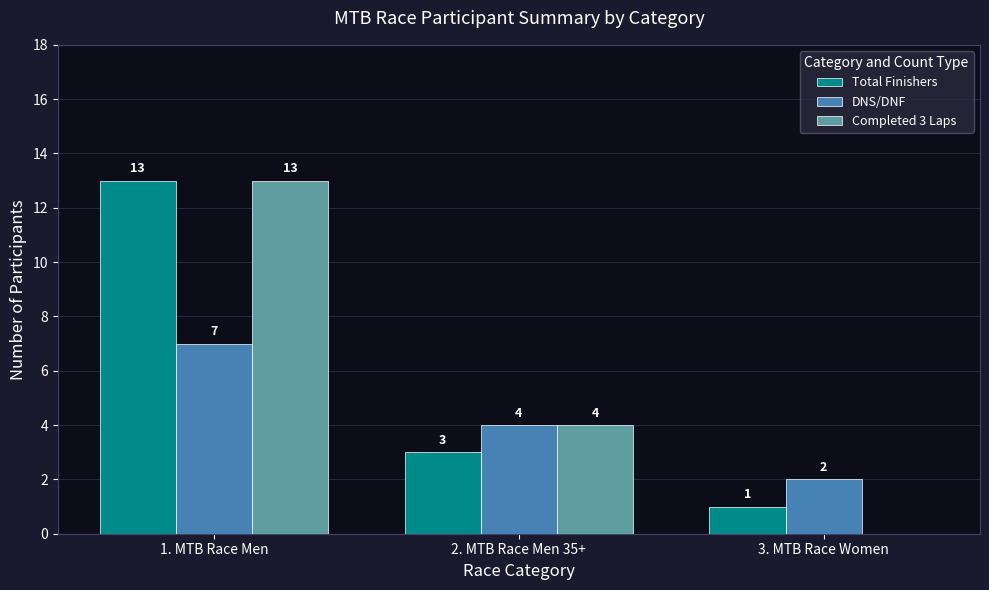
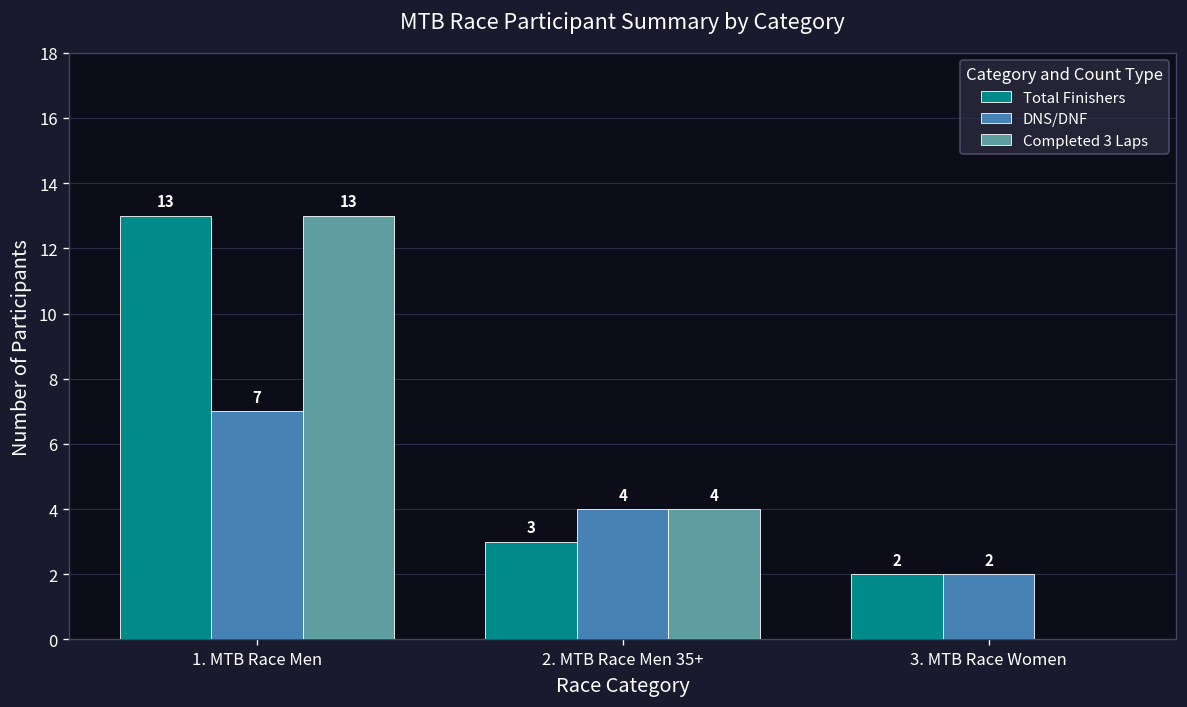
Total Finishers, 3. MTB Race Women: 1 -> 2
